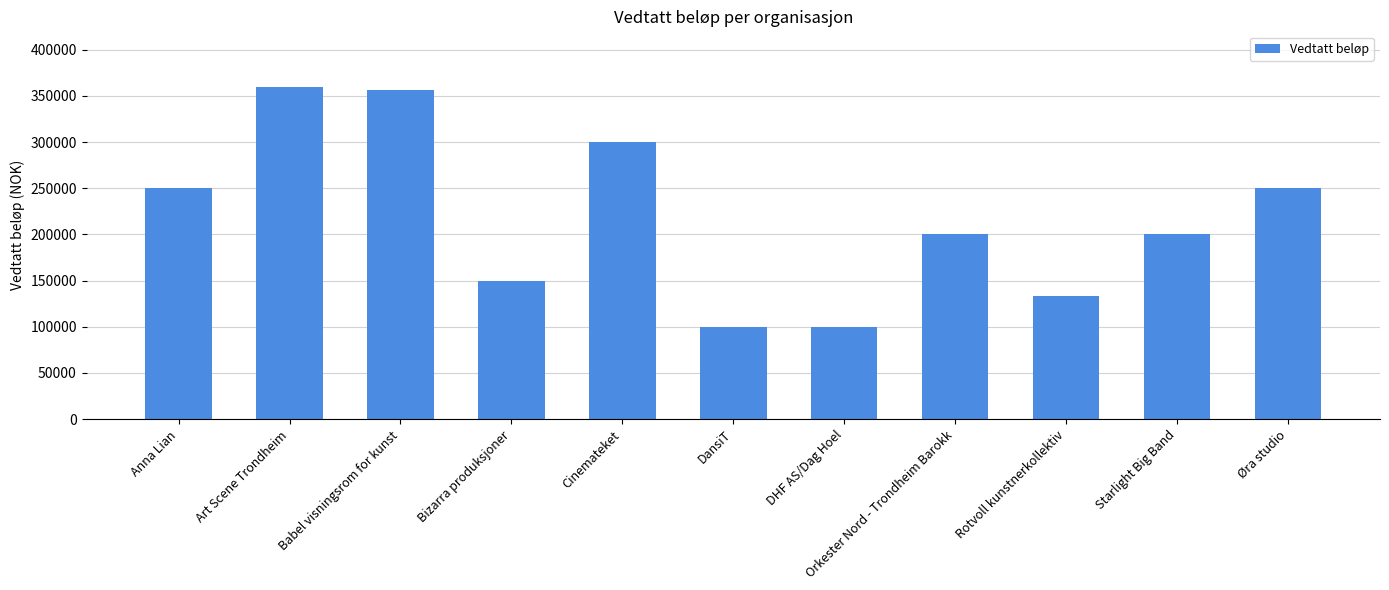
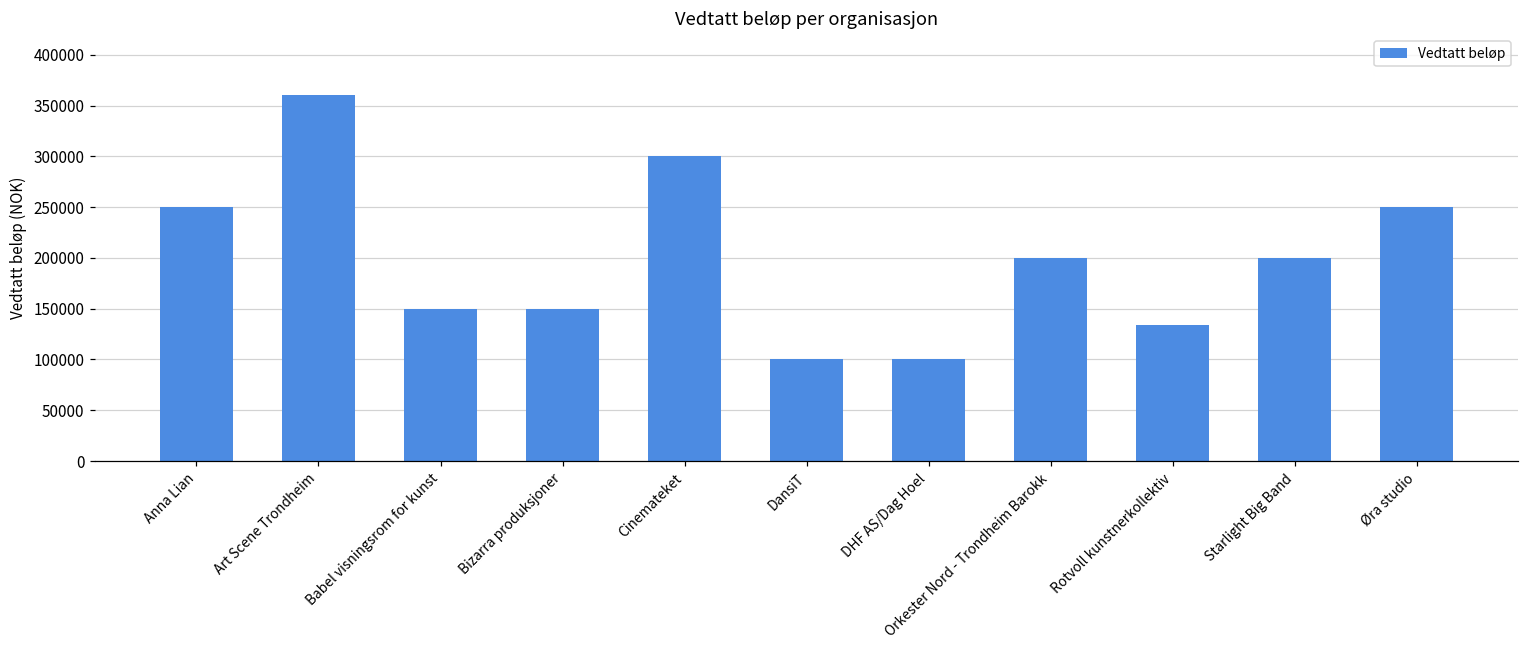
Babel visningsrom for kunst: 360000 -> 150000
